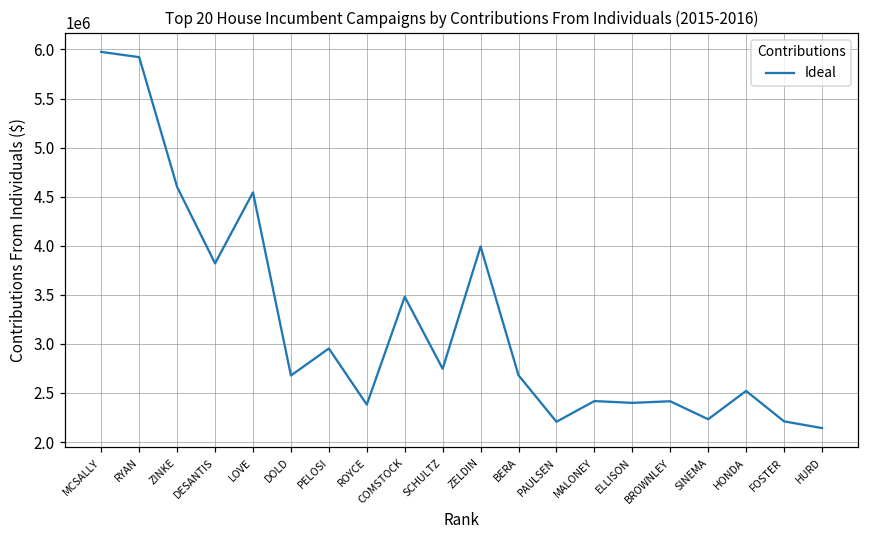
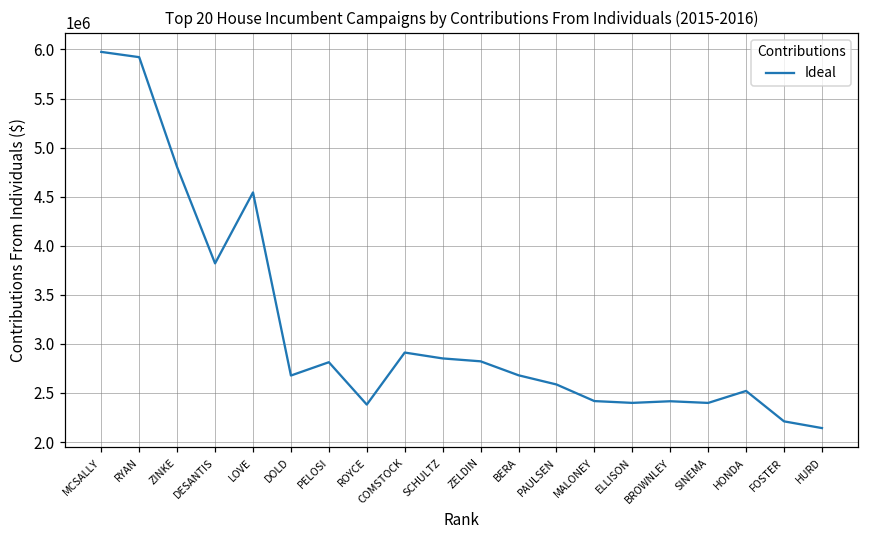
ZINKE: 4600000 -> 4800000
PELOSI: 3000000 -> 2800000
COMSTOCK: 3500000 -> 2900000
SCHULTZ: 2700000 -> 2900000
ZELDIN: 4000000 -> 2800000
PAULSEN: 2200000 -> 2600000
SINEMA: 2200000 -> 2400000
